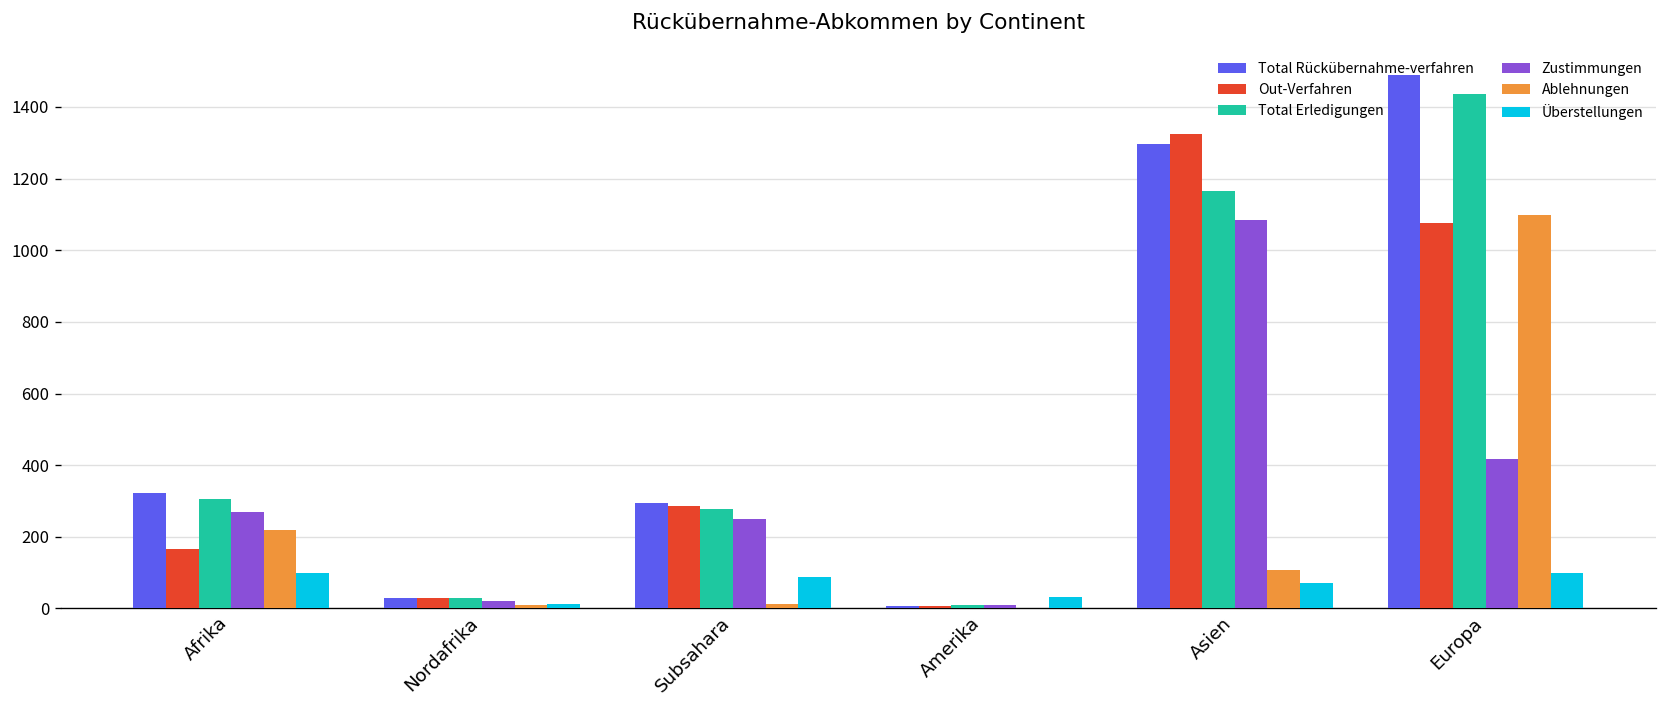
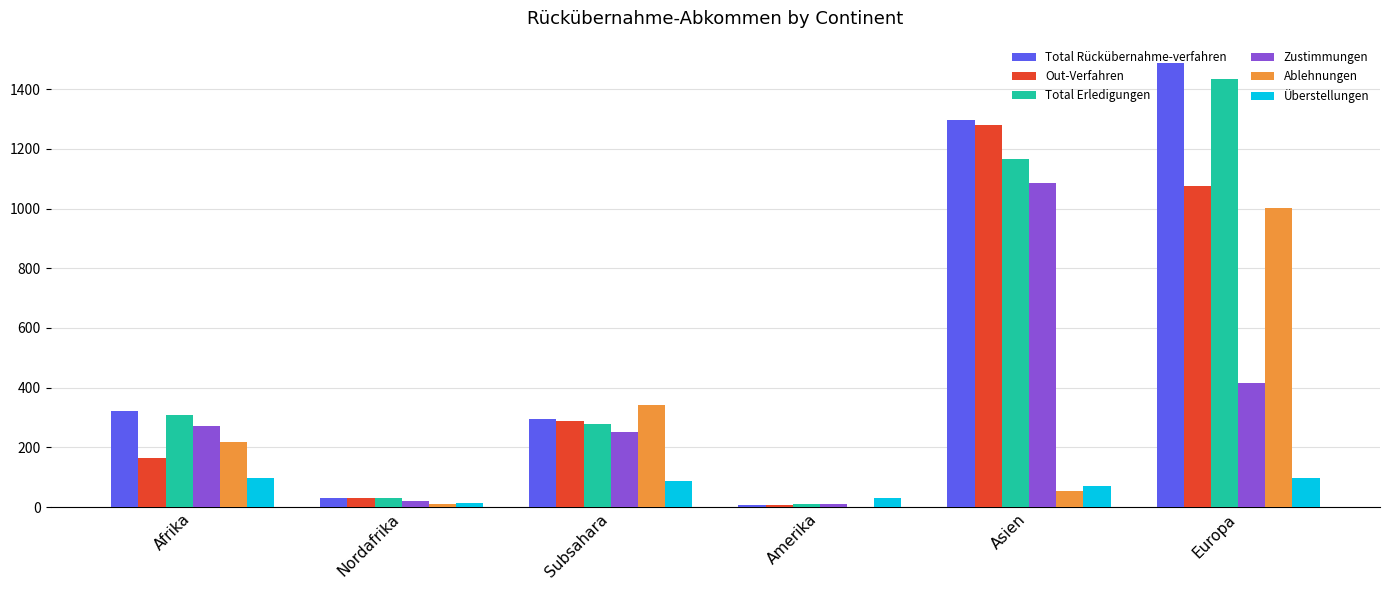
Ablehnungen, Subsahara: 10 -> 340
Out-Verfahren, Asien: 1330 -> 1280
Ablehnungen, Asien: 110 -> 50
Ablehnungen, Europa: 1100 -> 1000
